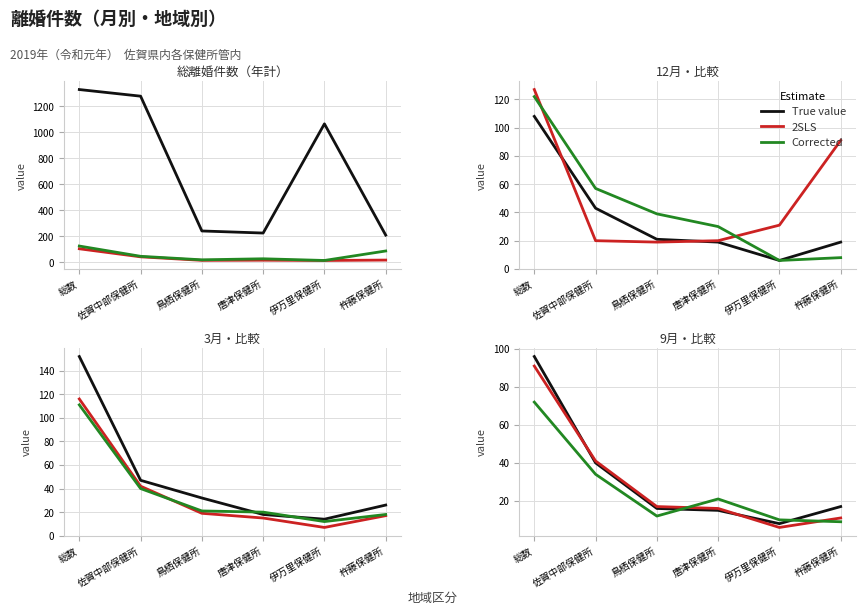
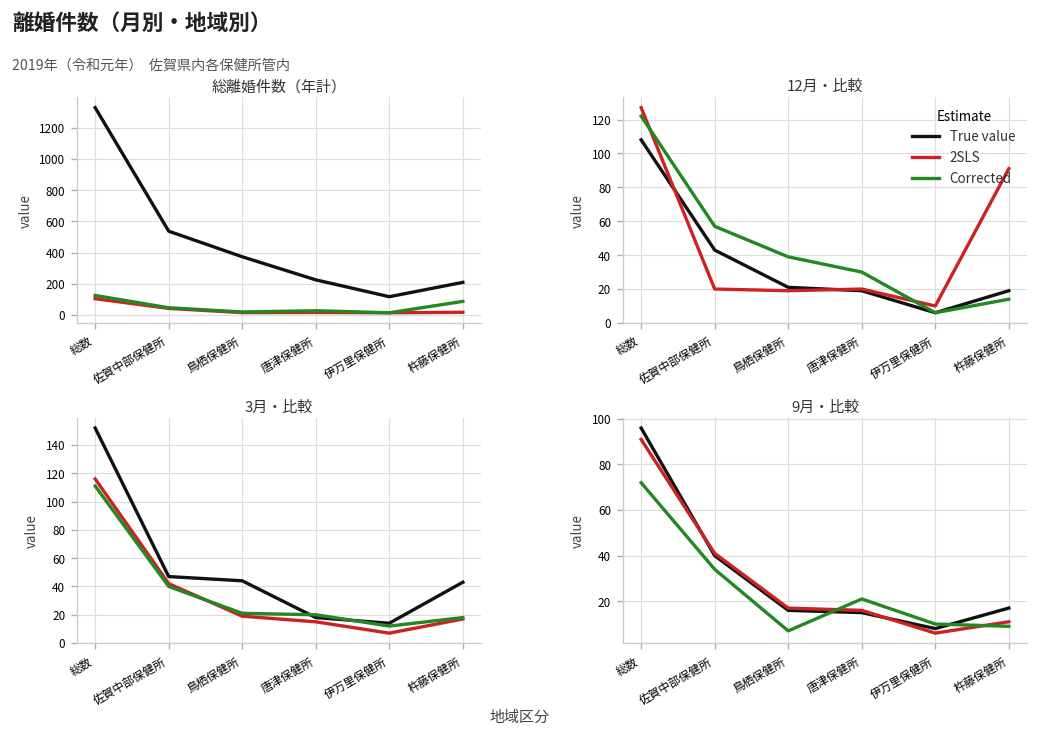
総離婚件数（年計）, True value, 佐賀中部保健所: 1280 -> 540
総離婚件数（年計）, True value, 鳥栖保健所: 240 -> 370
総離婚件数（年計）, True value, 伊万里保健所: 1070 -> 120
12月・比較, 2SLS, 伊万里保健所: 31 -> 10
12月・比較, Corrected, 杵藤保健所: 8 -> 14
3月・比較, True value, 鳥栖保健所: 32 -> 44
3月・比較, True value, 杵藤保健所: 26 -> 43
9月・比較, Corrected, 鳥栖保健所: 12 -> 7
